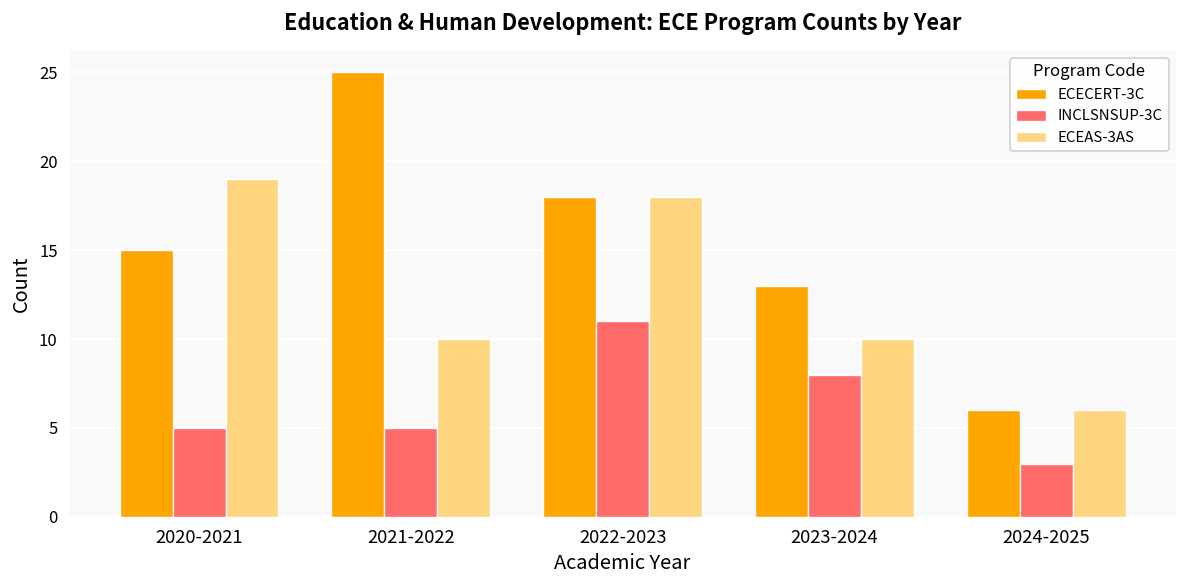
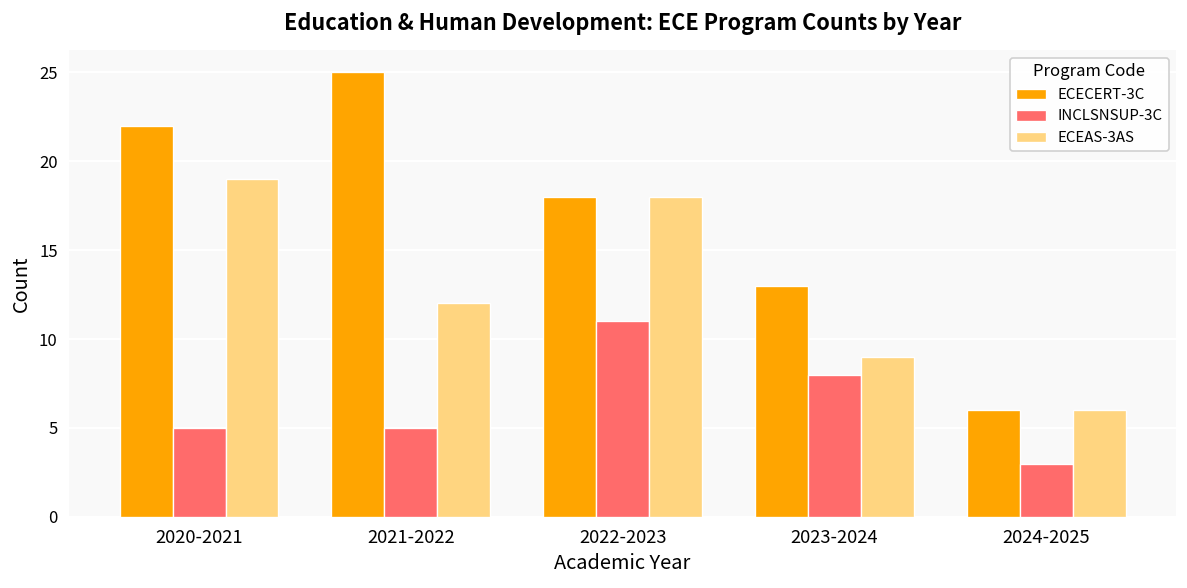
ECECERT-3C, 2020-2021: 15 -> 22
ECEAS-3AS, 2021-2022: 10 -> 12
ECEAS-3AS, 2023-2024: 10 -> 9
